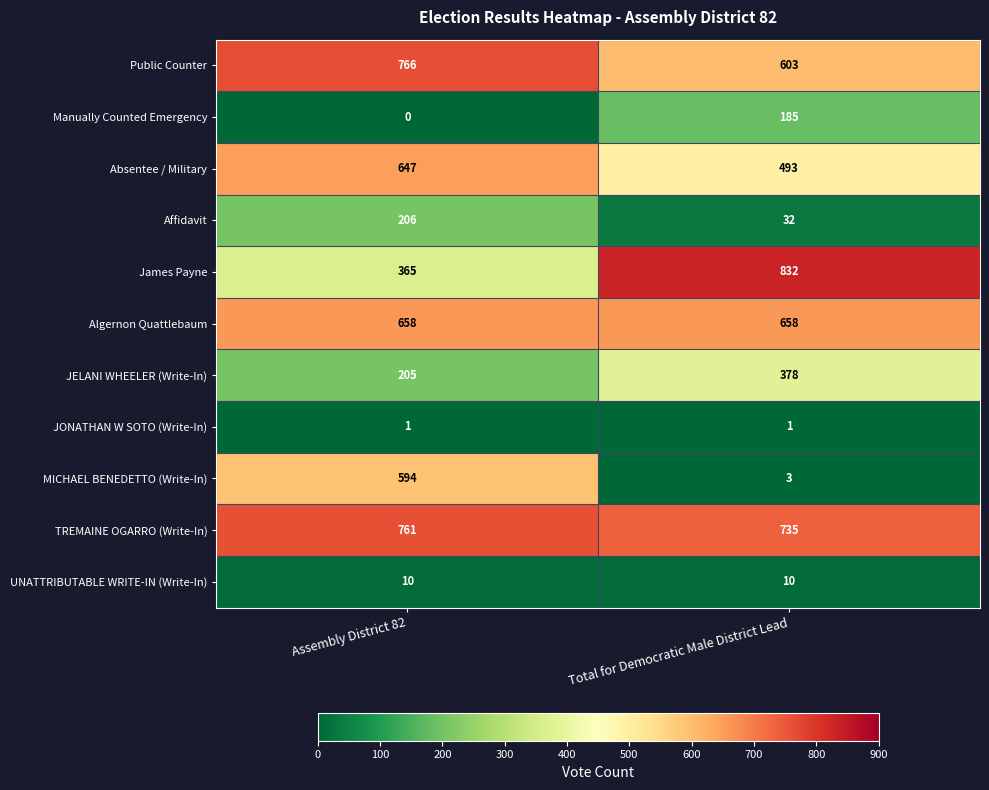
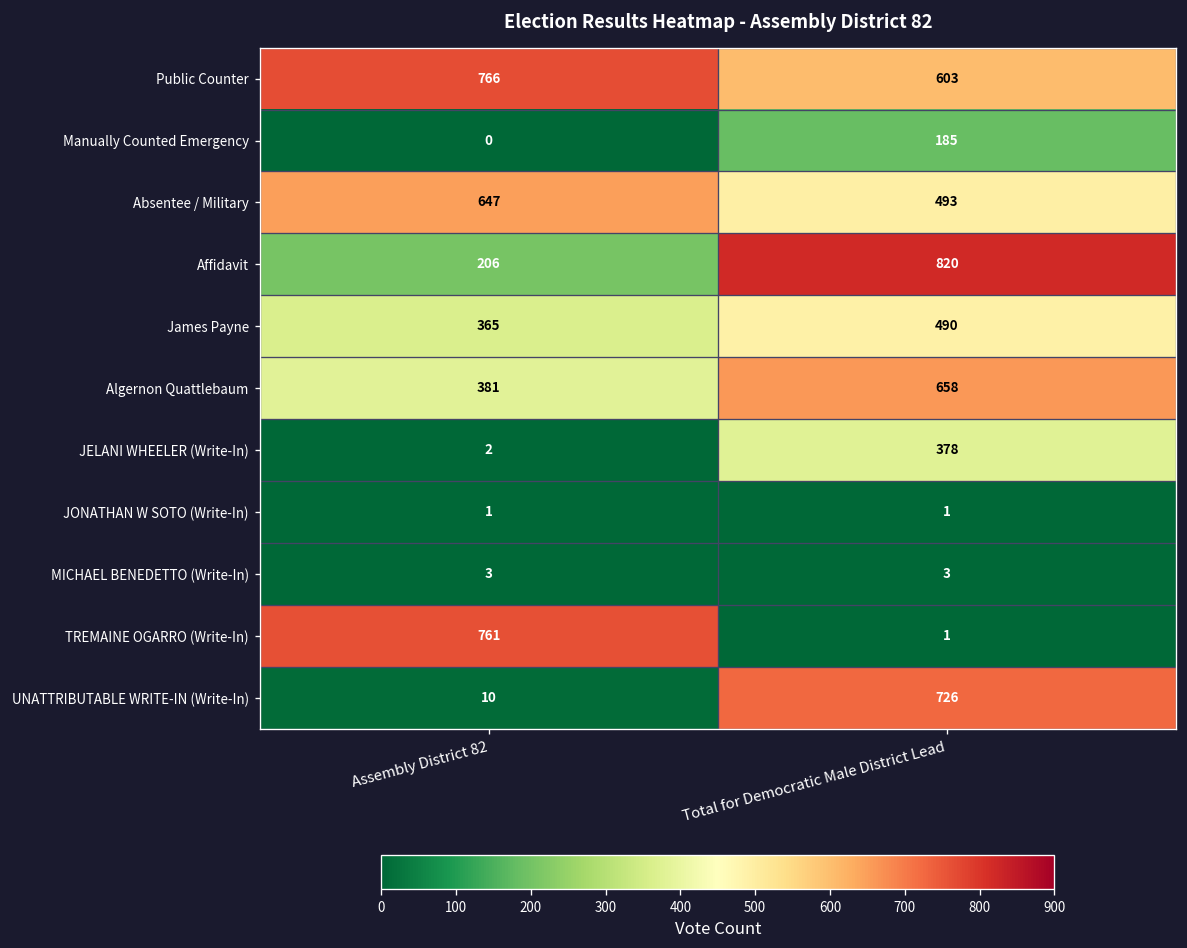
Affidavit, Total for Democratic Male District Lead: 32 -> 820
James Payne, Total for Democratic Male District Lead: 832 -> 490
Algernon Quattlebaum, Assembly District 82: 658 -> 381
JELANI WHEELER (Write-In), Assembly District 82: 205 -> 2
MICHAEL BENEDETTO (Write-In), Assembly District 82: 594 -> 3
TREMAINE OGARRO (Write-In), Total for Democratic Male District Lead: 735 -> 1
UNATTRIBUTABLE WRITE-IN (Write-In), Total for Democratic Male District Lead: 10 -> 726
